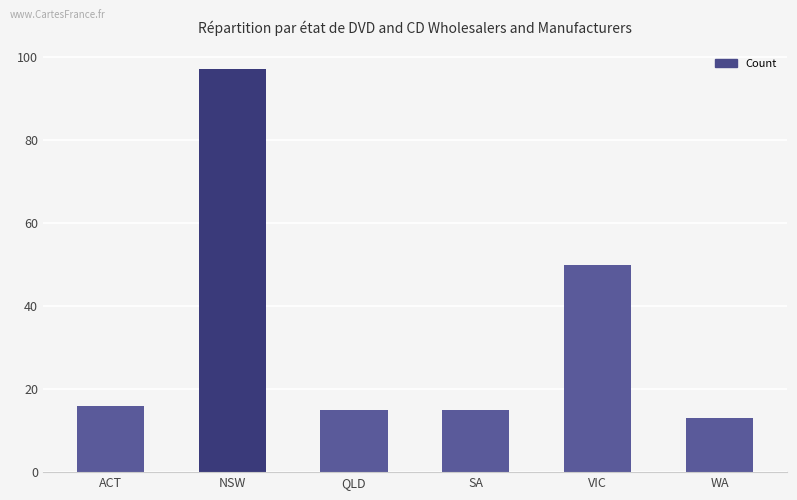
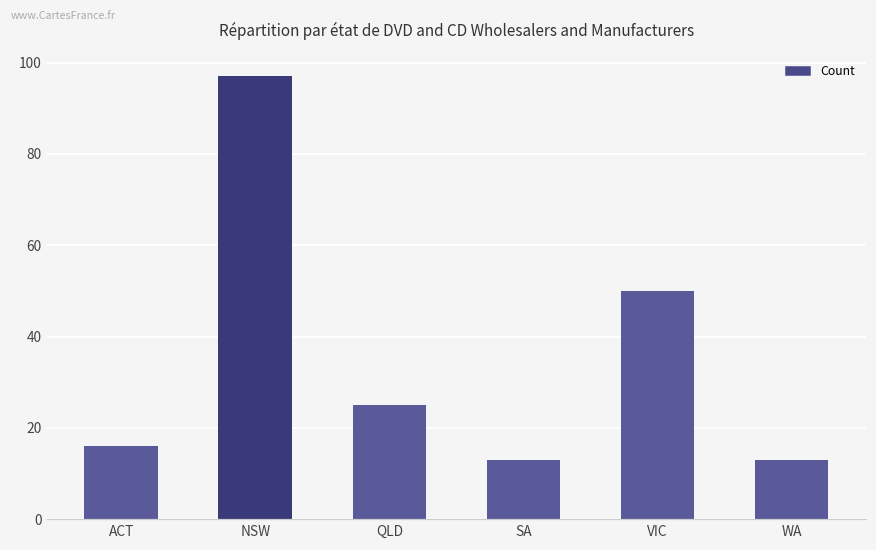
QLD: 15 -> 25
SA: 15 -> 13
